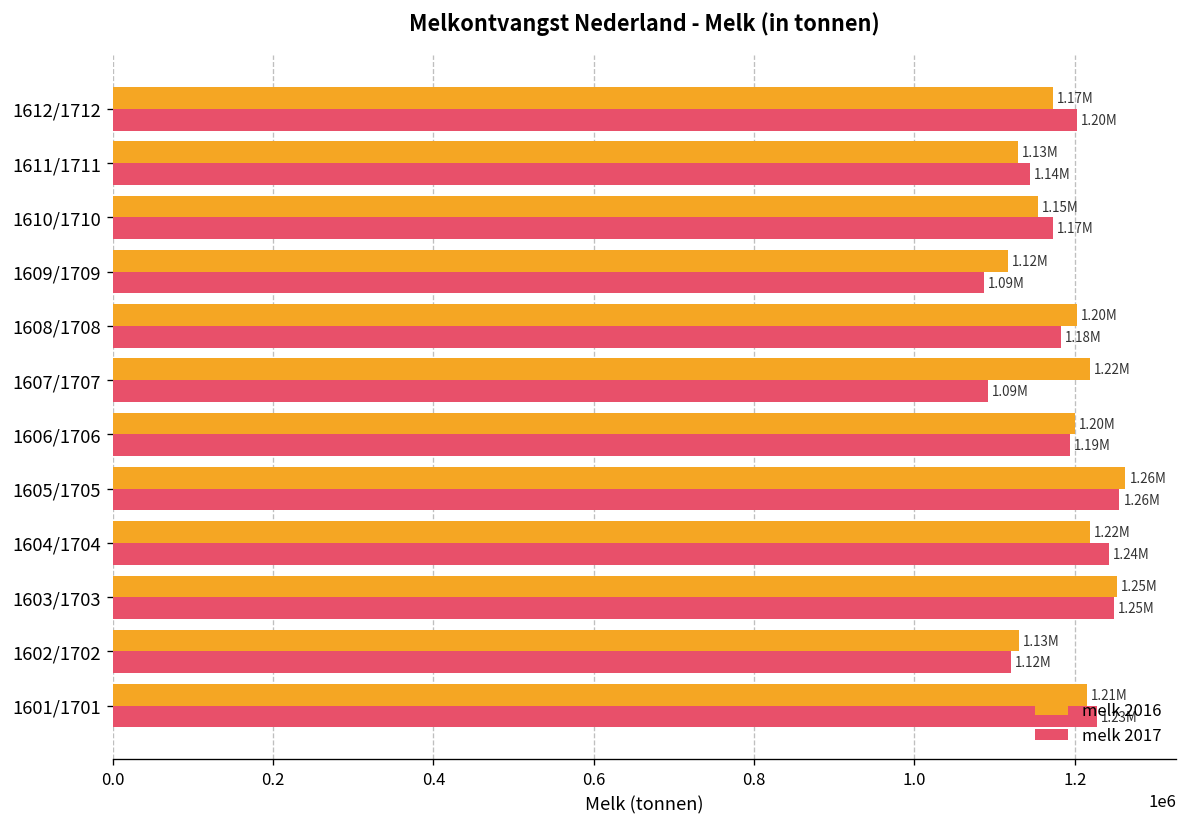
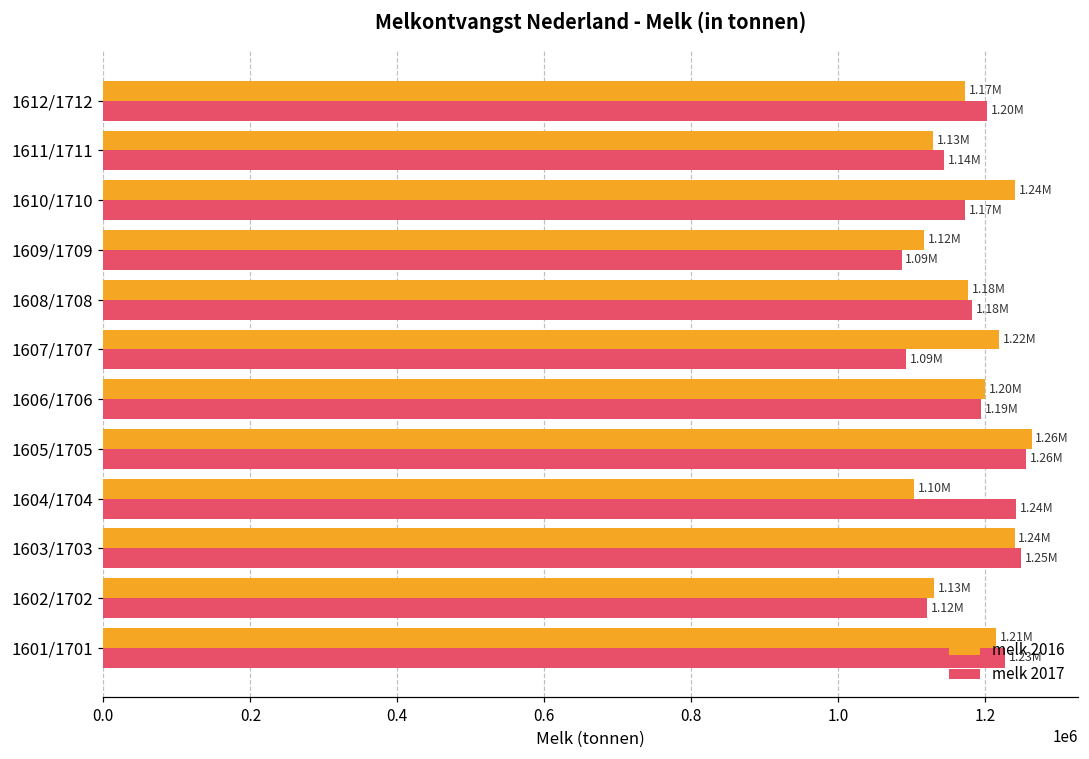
melk 2016, 1610/1710: 1.15M -> 1.24M
melk 2016, 1608/1708: 1.20M -> 1.18M
melk 2016, 1604/1704: 1.22M -> 1.10M
melk 2016, 1603/1703: 1.25M -> 1.24M
